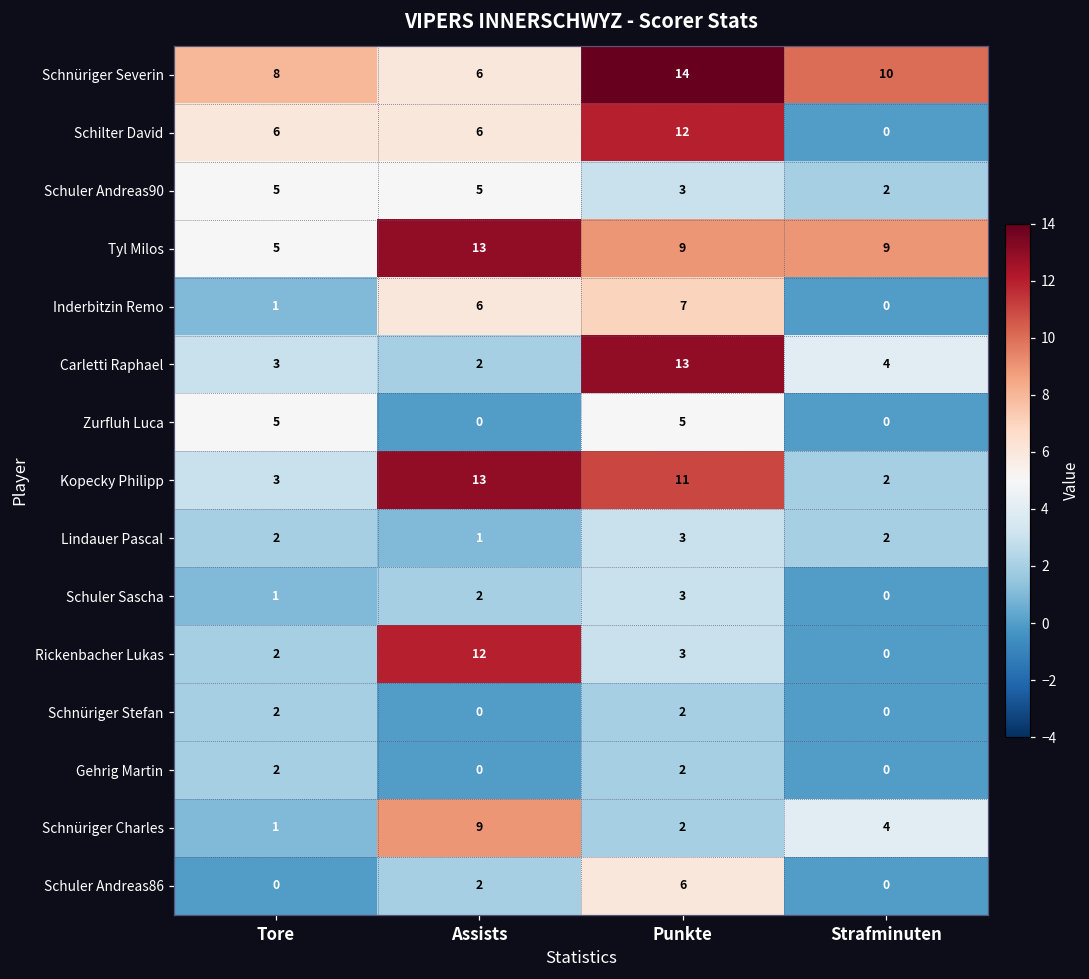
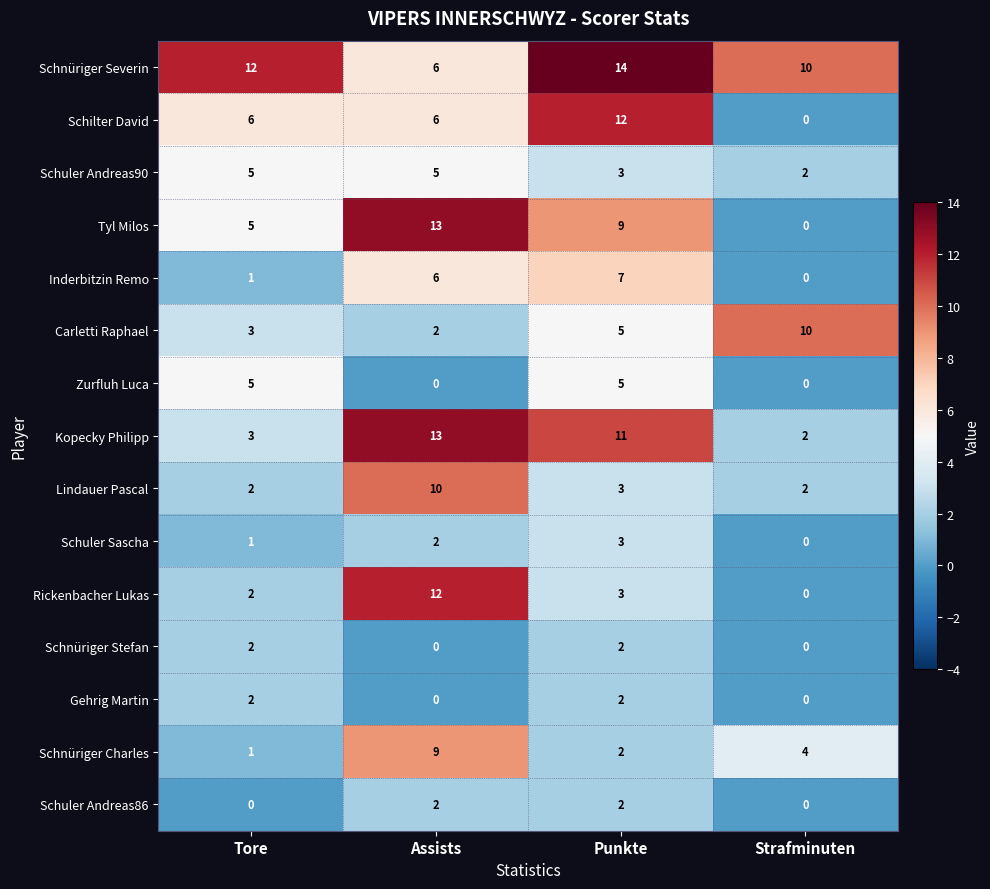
Schnüriger Severin, Tore: 8 -> 12
Tyl Milos, Strafminuten: 9 -> 0
Carletti Raphael, Punkte: 13 -> 5
Carletti Raphael, Strafminuten: 4 -> 10
Lindauer Pascal, Assists: 1 -> 10
Schuler Andreas86, Punkte: 6 -> 2
